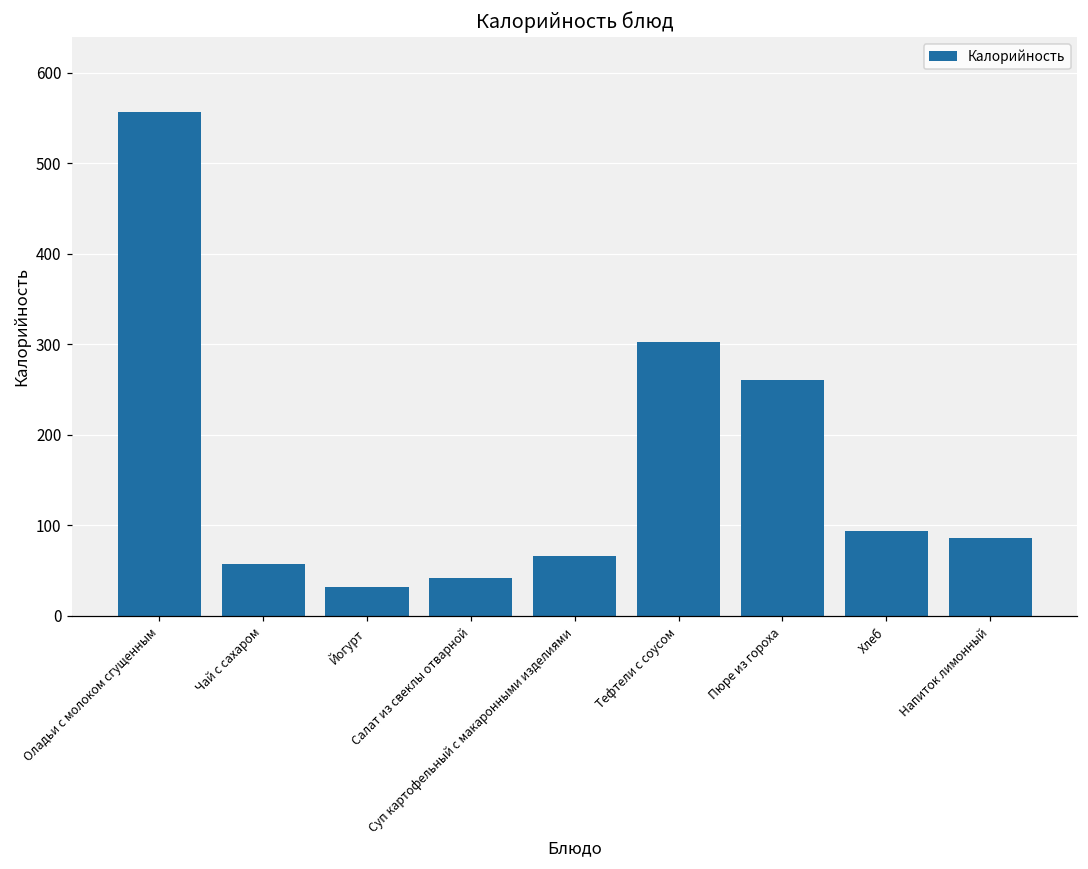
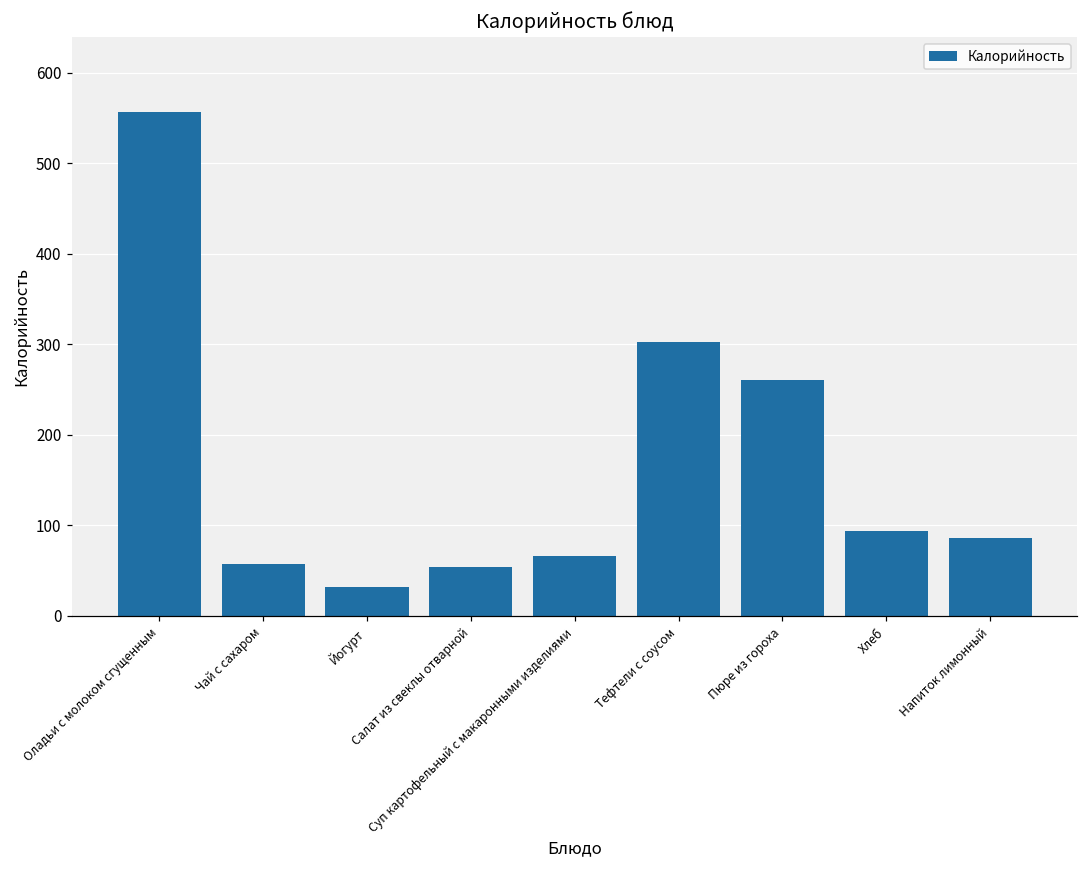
Салат из свеклы отварной: 40 -> 50
